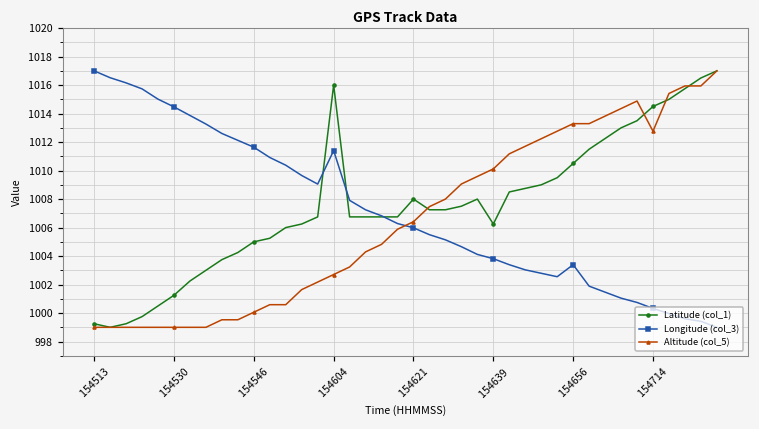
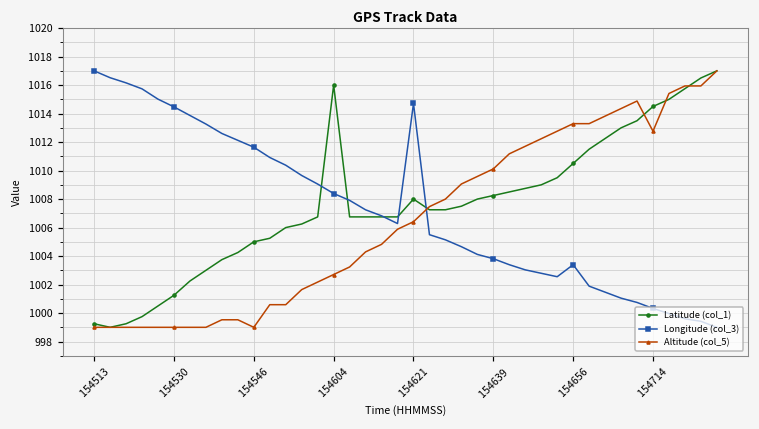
Altitude (col_5), 154546: 1000.1 -> 999.0
Longitude (col_3), 154604: 1011.4 -> 1008.4
Longitude (col_3), 154621: 1006.0 -> 1014.7
Latitude (col_1), 154639: 1006.2 -> 1008.2
